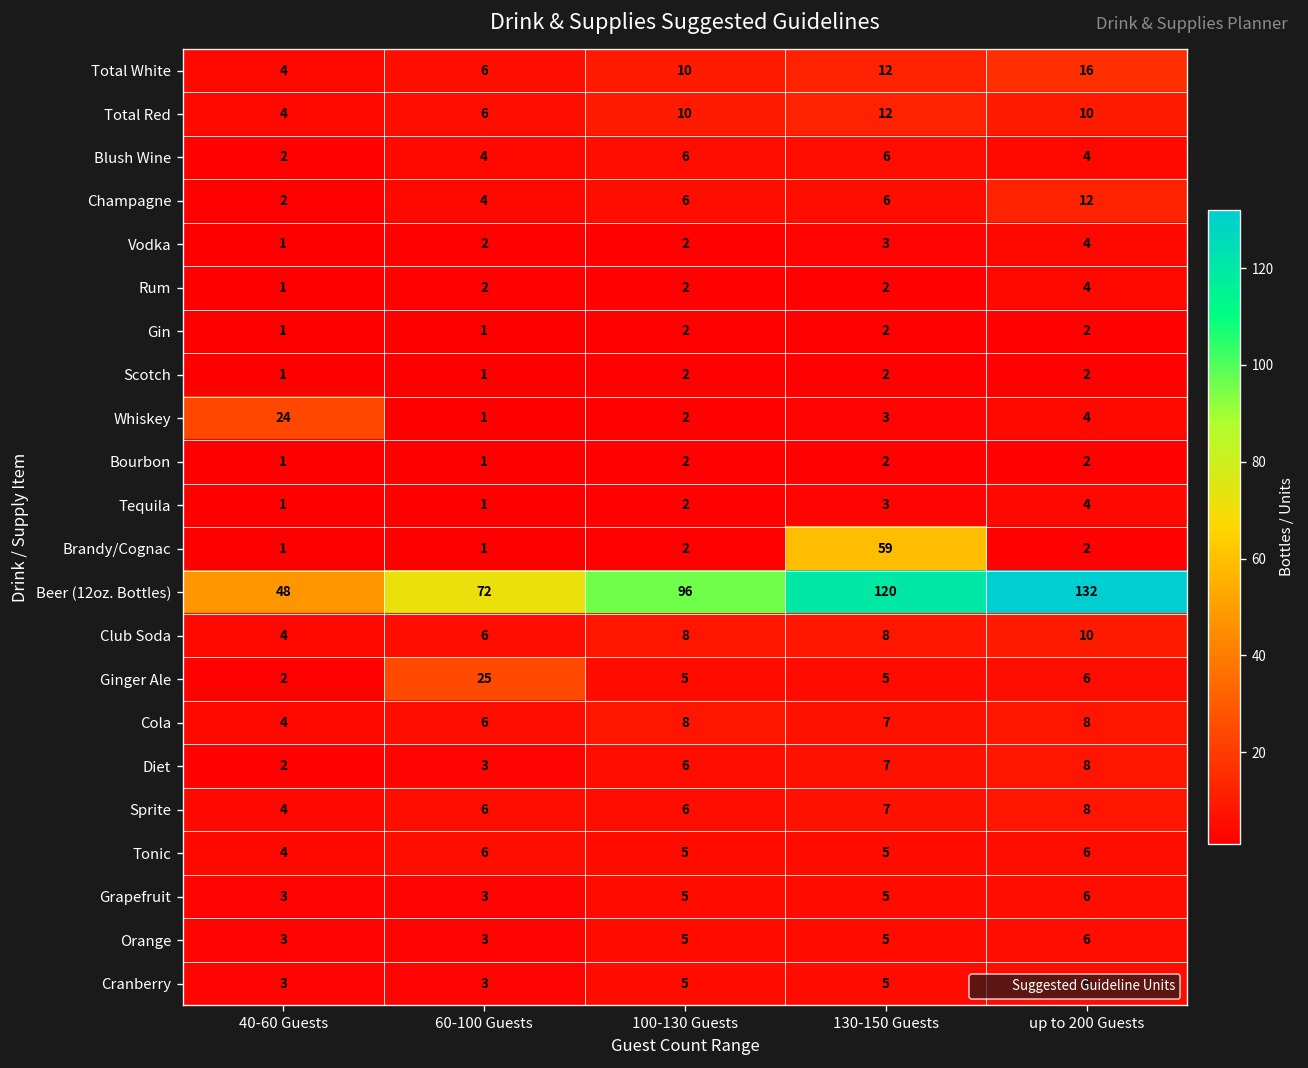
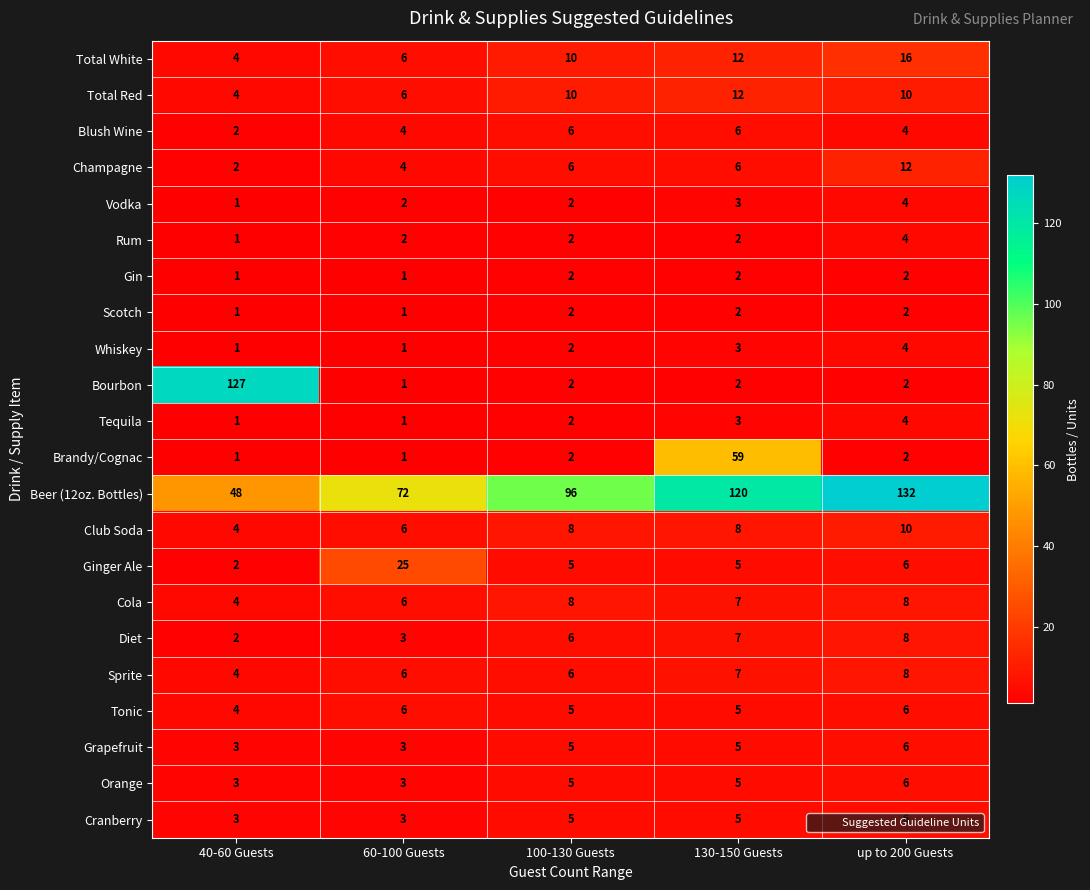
Whiskey, 40-60 Guests: 24 -> 1
Bourbon, 40-60 Guests: 1 -> 127
